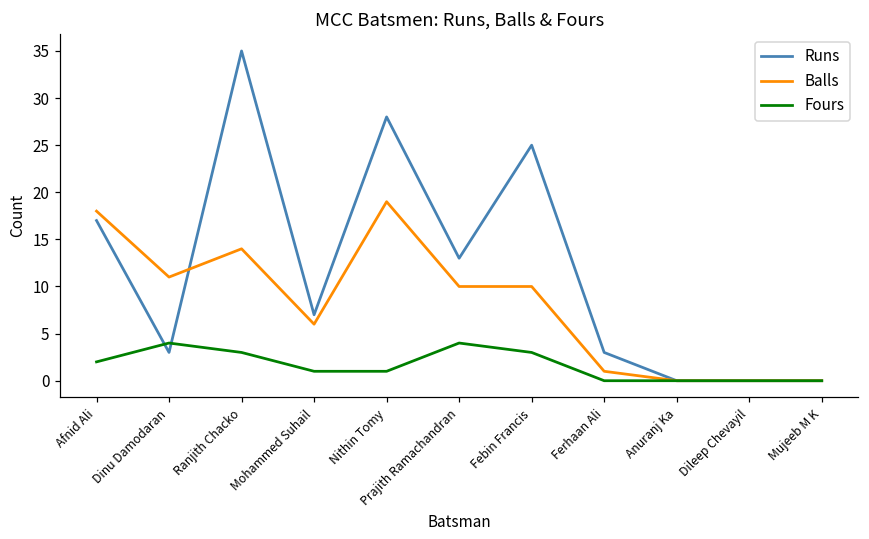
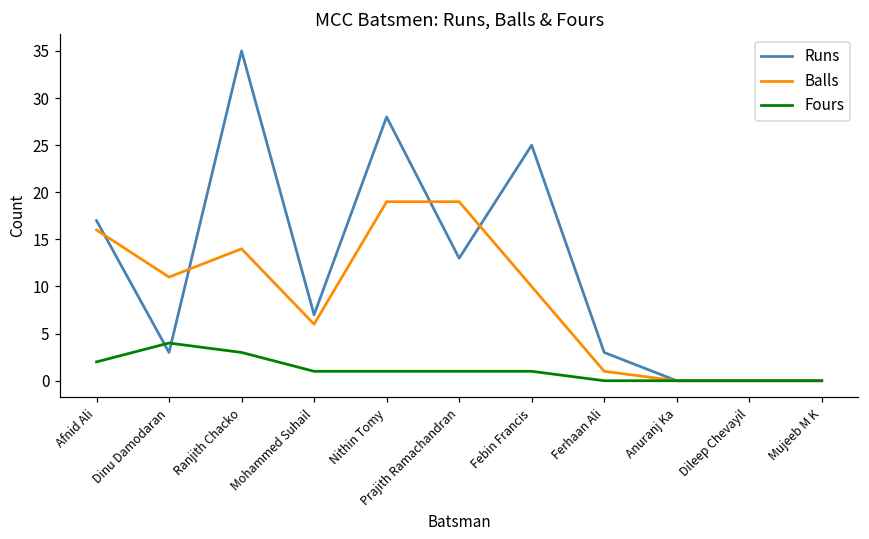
Balls, Afnid Ali: 18 -> 16
Balls, Prajith Ramachandran: 10 -> 19
Fours, Prajith Ramachandran: 4 -> 1
Fours, Febin Francis: 3 -> 1
